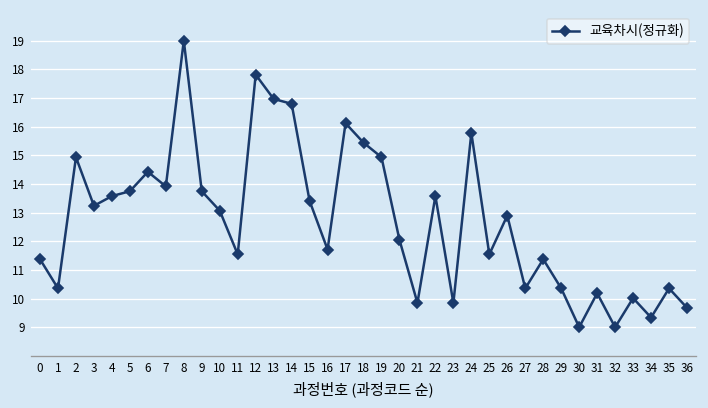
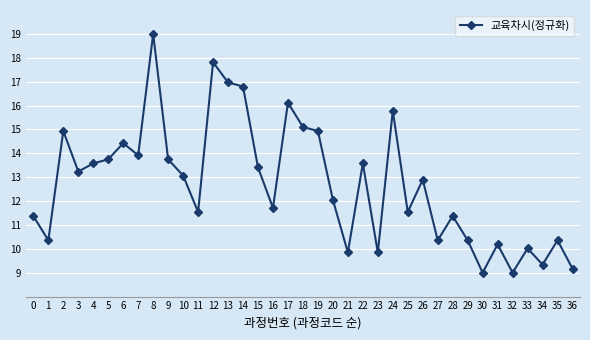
18: 15.4 -> 15.1
36: 9.7 -> 9.2
